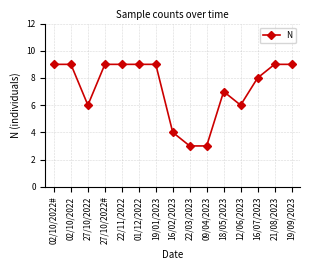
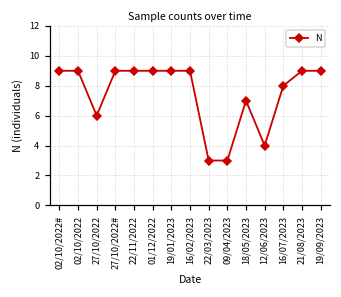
16/02/2023: 4 -> 9
12/06/2023: 6 -> 4
